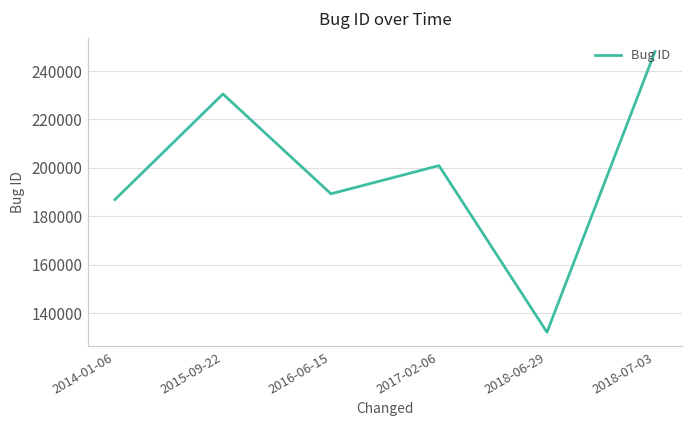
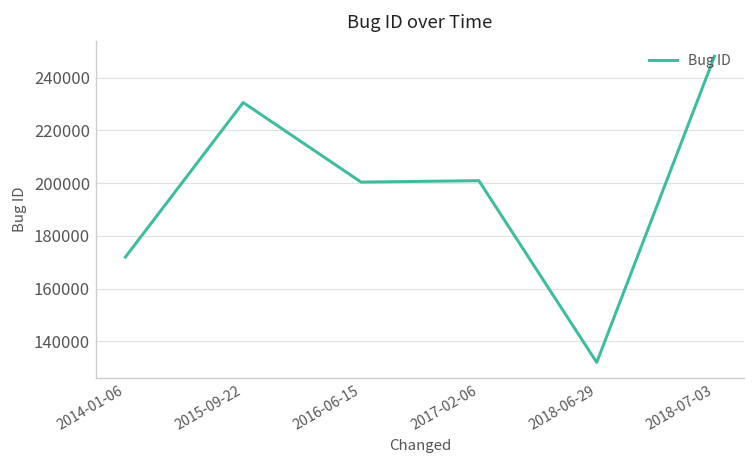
2014-01-06: 187000 -> 172000
2016-06-15: 189000 -> 200000
